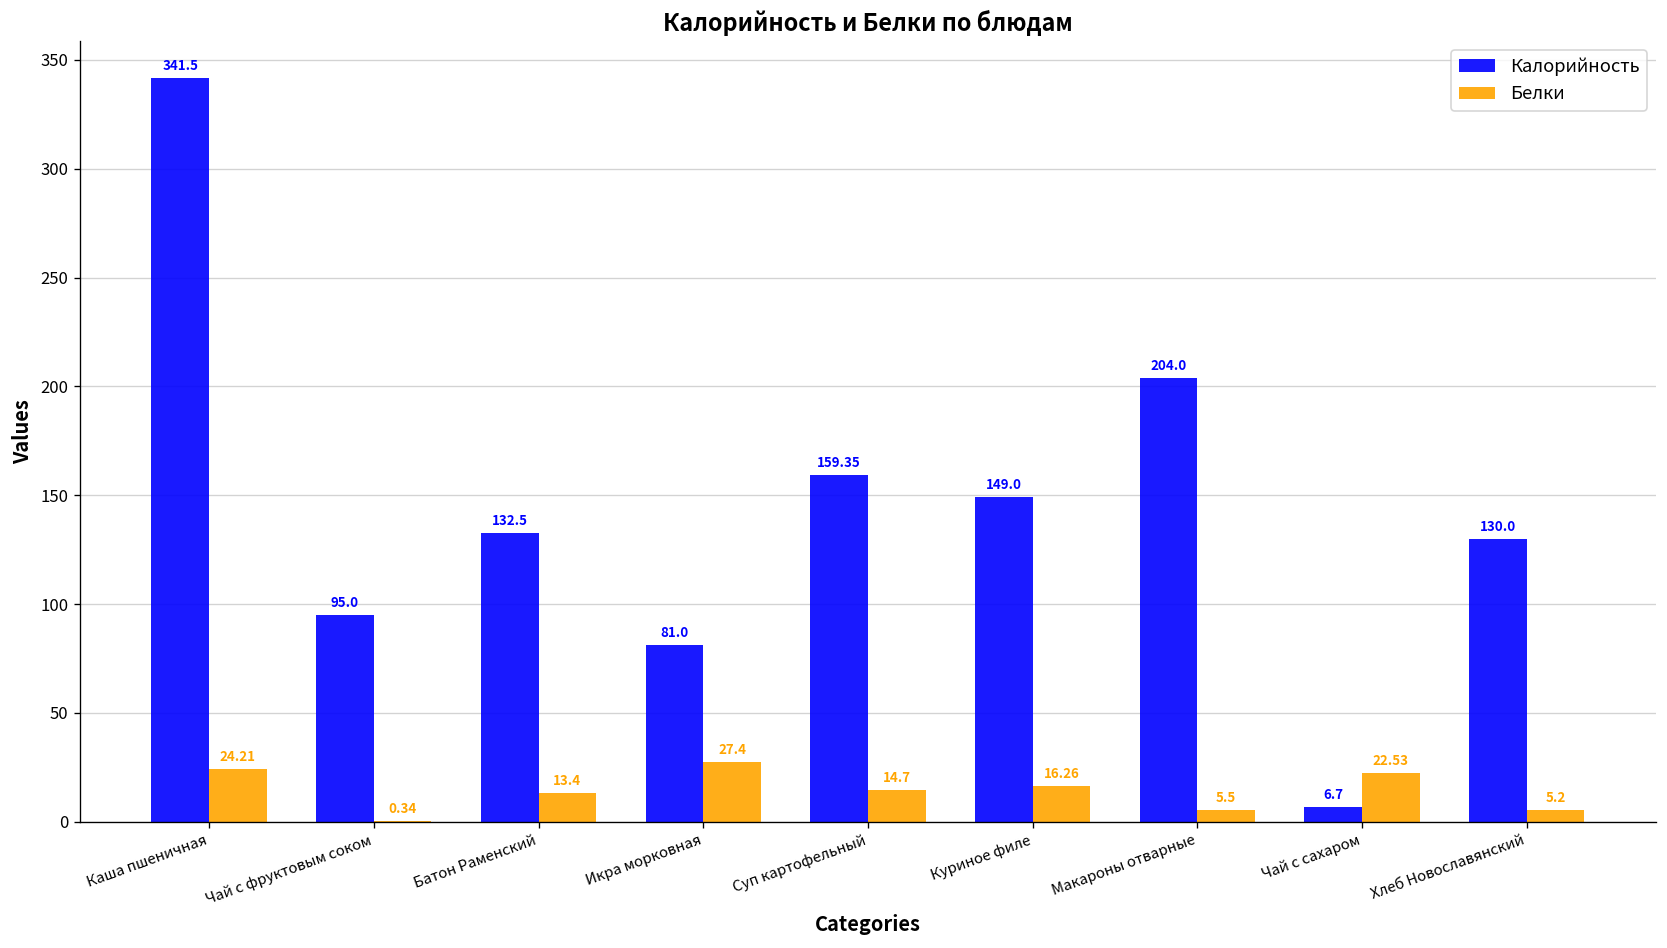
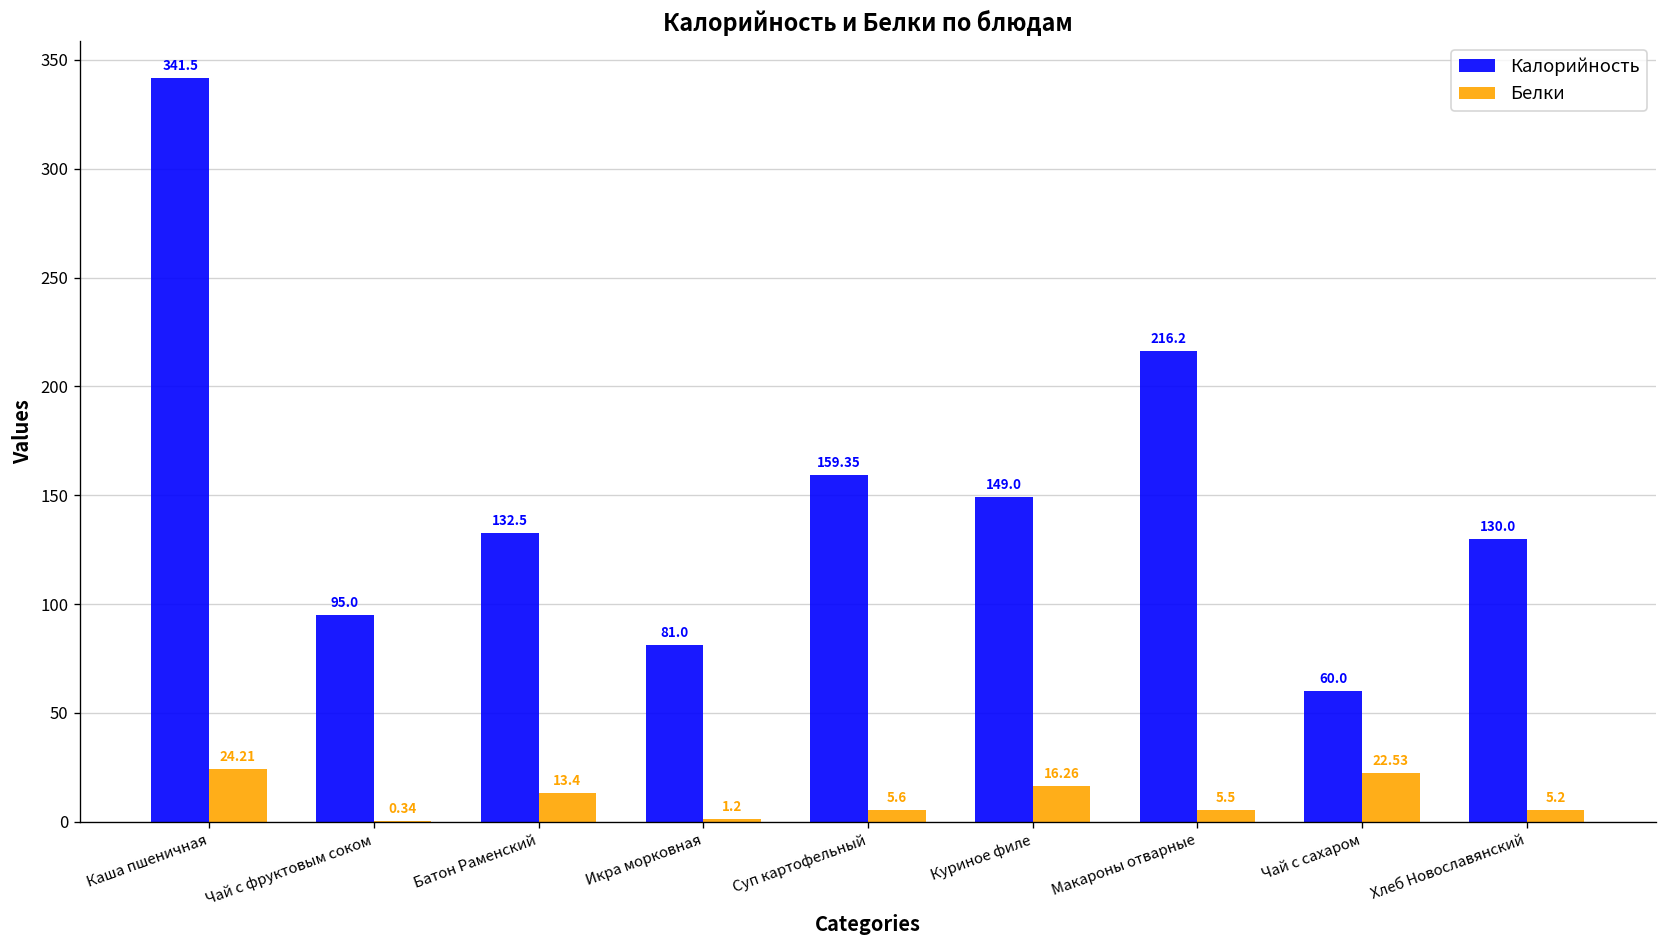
Белки, Икра морковная: 27.4 -> 1.2
Белки, Суп картофельный: 14.7 -> 5.6
Калорийность, Макароны отварные: 204.0 -> 216.2
Калорийность, Чай с сахаром: 6.7 -> 60.0
